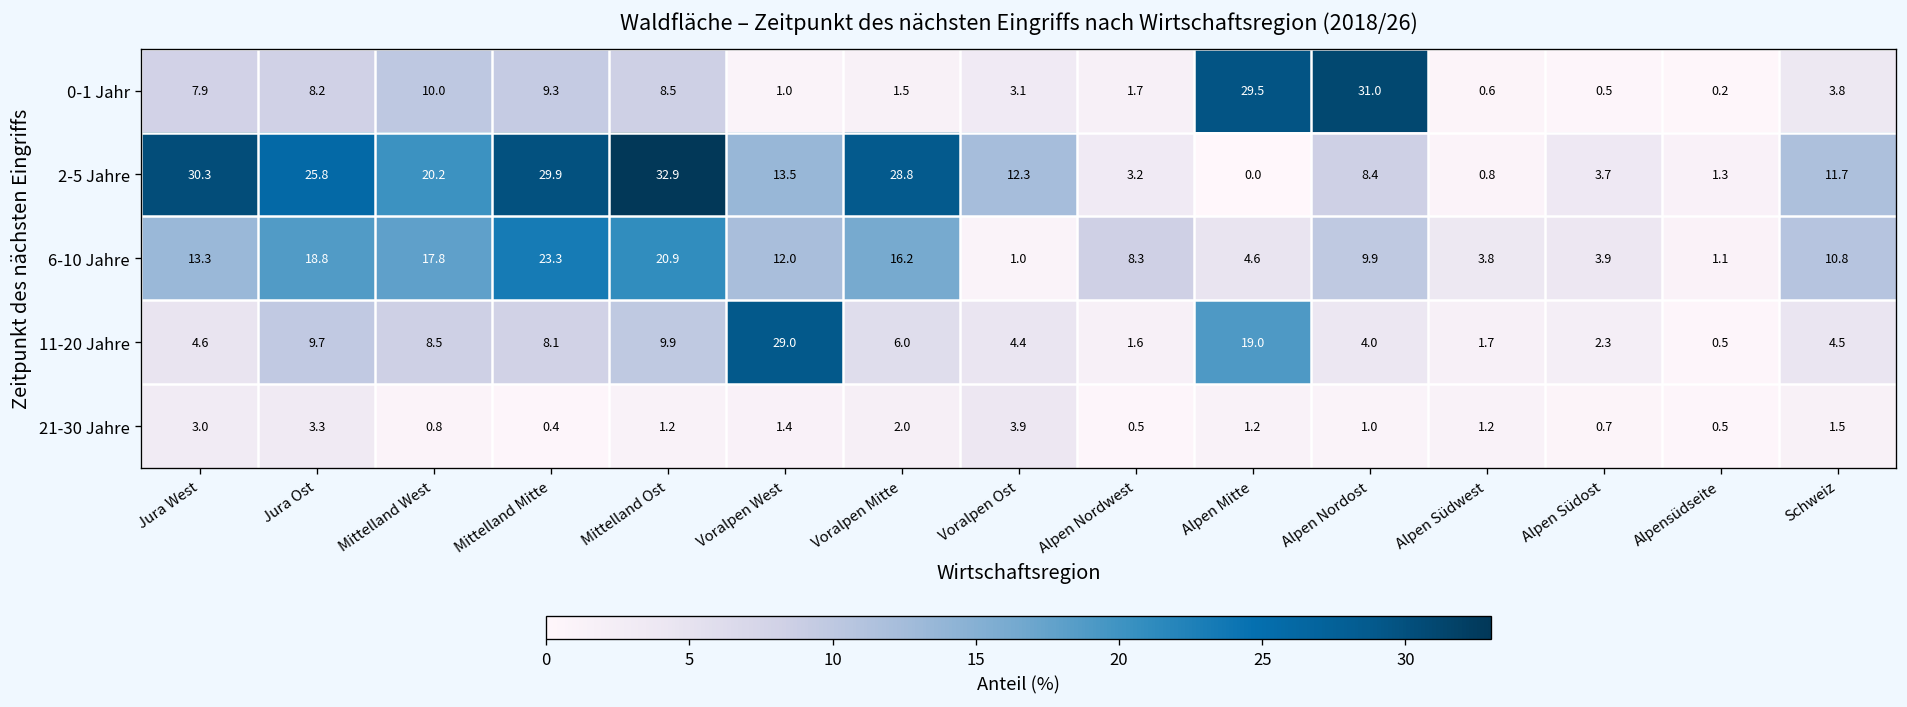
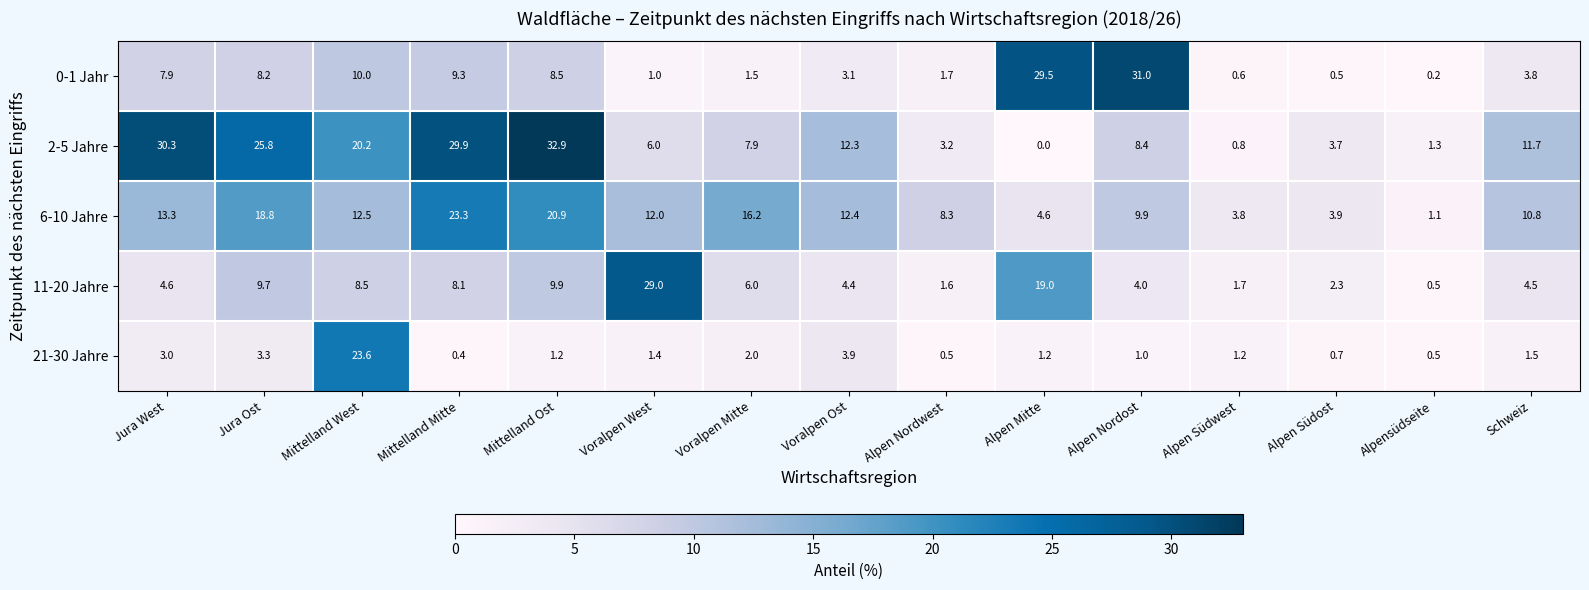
2-5 Jahre, Voralpen West: 13.5 -> 6.0
2-5 Jahre, Voralpen Mitte: 28.8 -> 7.9
6-10 Jahre, Mittelland West: 17.8 -> 12.5
6-10 Jahre, Voralpen Ost: 1.0 -> 12.4
21-30 Jahre, Mittelland West: 0.8 -> 23.6
